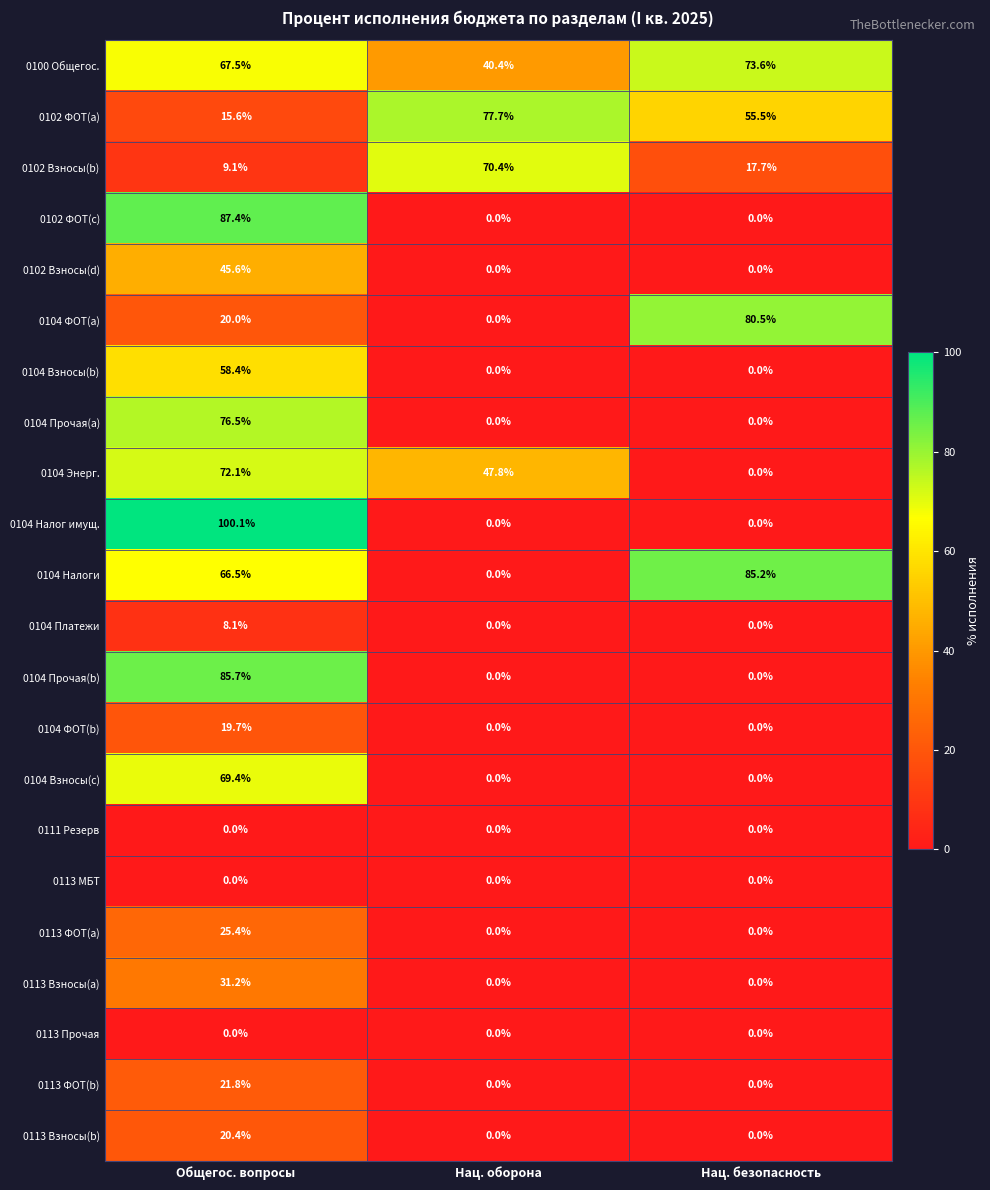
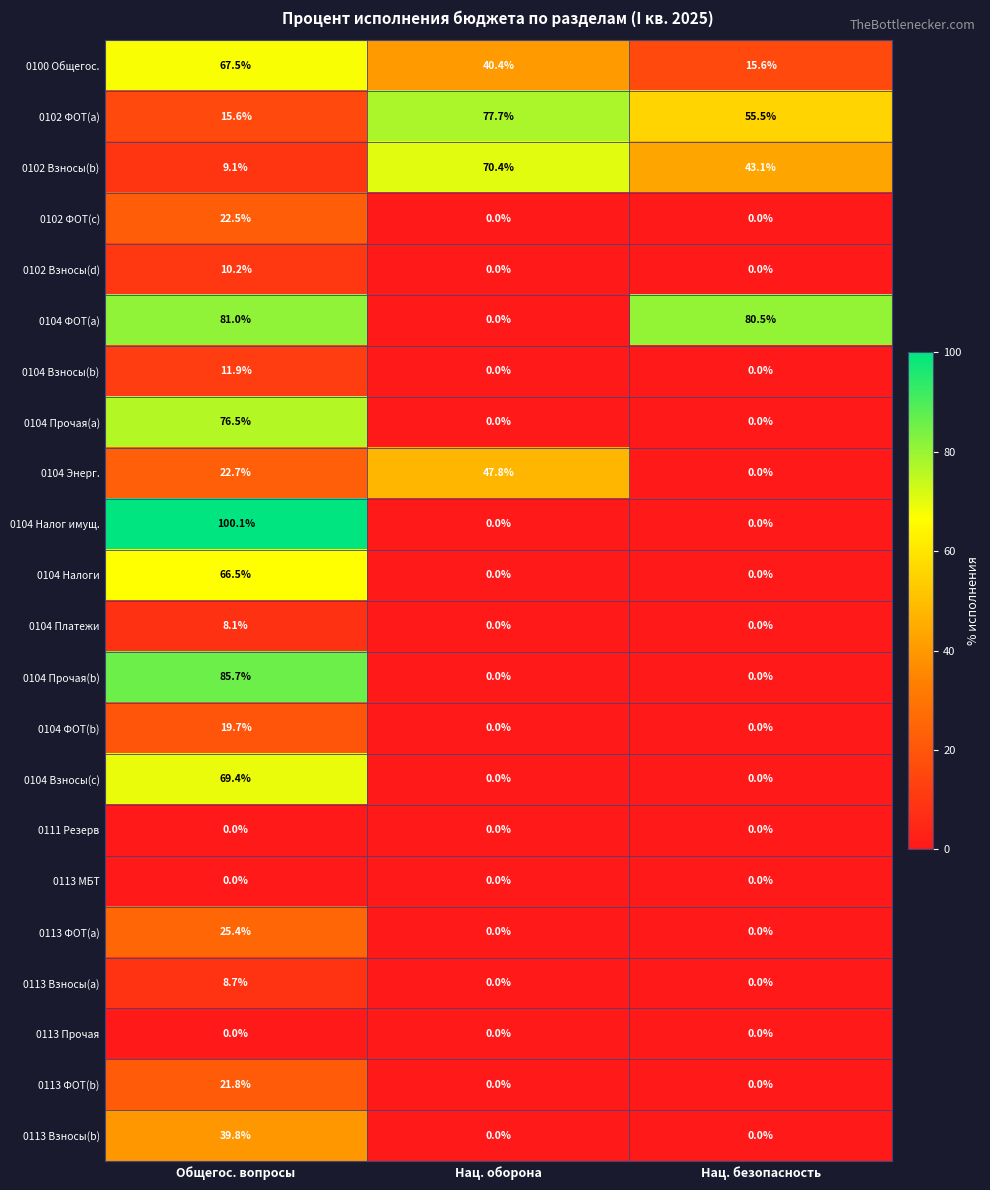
0100 Общегос., Нац. безопасность: 73.6% -> 15.6%
0102 Взносы(b), Нац. безопасность: 17.7% -> 43.1%
0102 ФОТ(c), Общегос. вопросы: 87.4% -> 22.5%
0102 Взносы(d), Общегос. вопросы: 45.6% -> 10.2%
0104 ФОТ(a), Общегос. вопросы: 20.0% -> 81.0%
0104 Взносы(b), Общегос. вопросы: 58.4% -> 11.9%
0104 Энерг., Общегос. вопросы: 72.1% -> 22.7%
0104 Налоги, Нац. безопасность: 85.2% -> 0.0%
0113 Взносы(a), Общегос. вопросы: 31.2% -> 8.7%
0113 Взносы(b), Общегос. вопросы: 20.4% -> 39.8%
